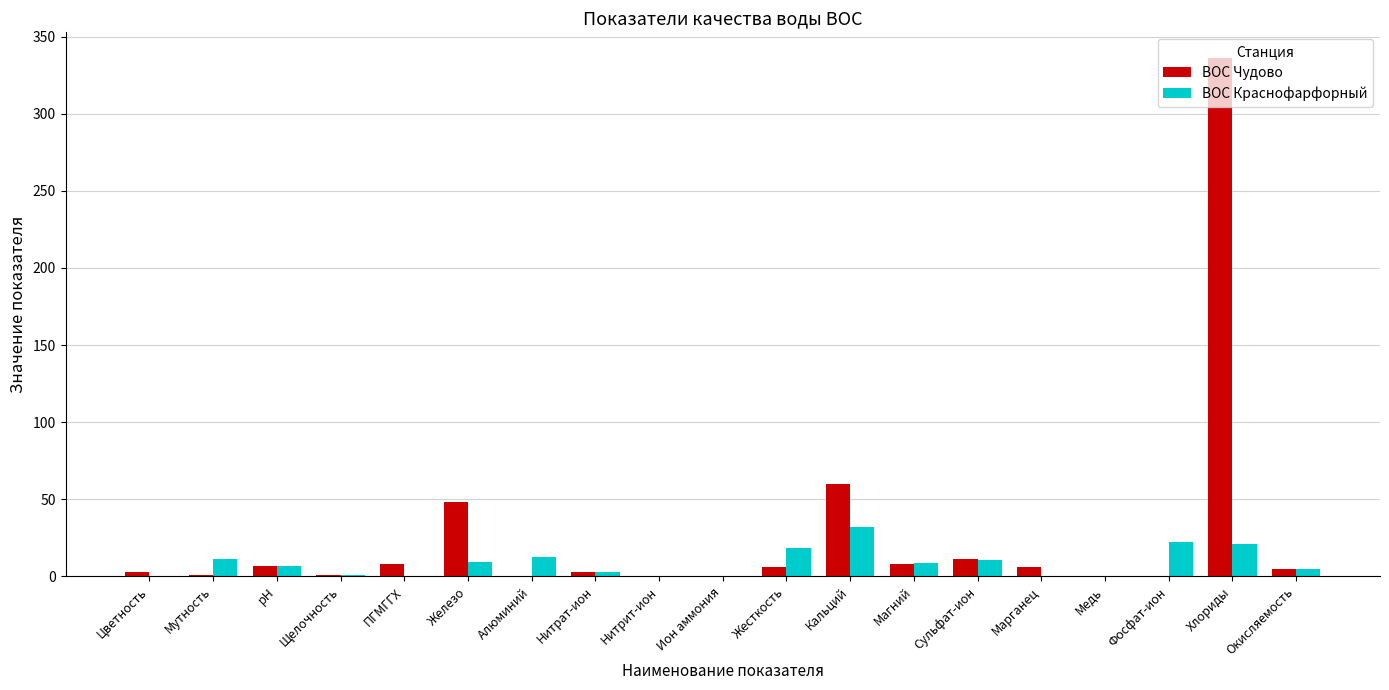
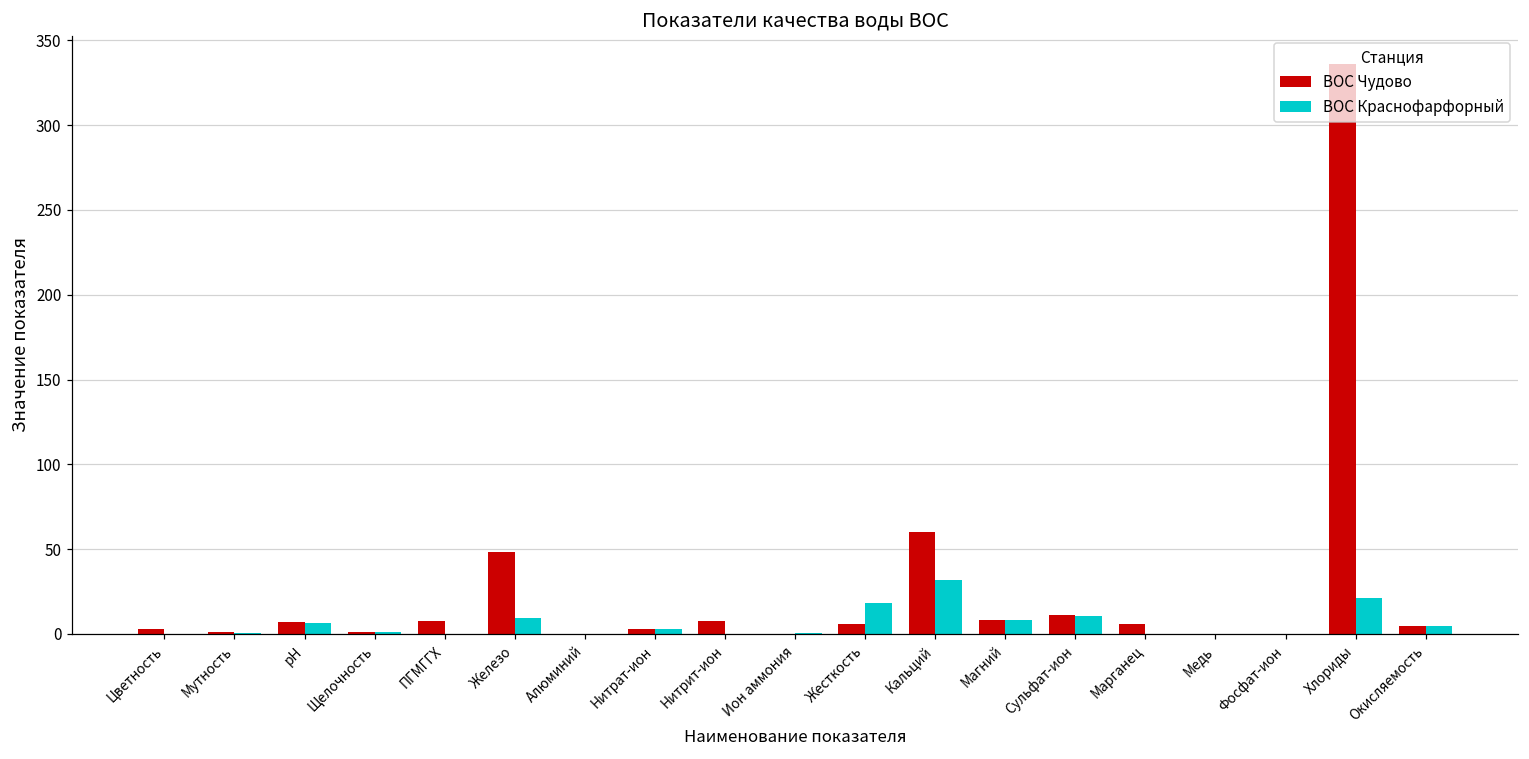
ВОС Краснофарфорный, Мутность: 11 -> 0
ВОС Краснофарфорный, Алюминий: 12 -> 0
ВОС Чудово, Нитрит-ион: 0 -> 7
ВОС Краснофарфорный, Фосфат-ион: 22 -> 0
